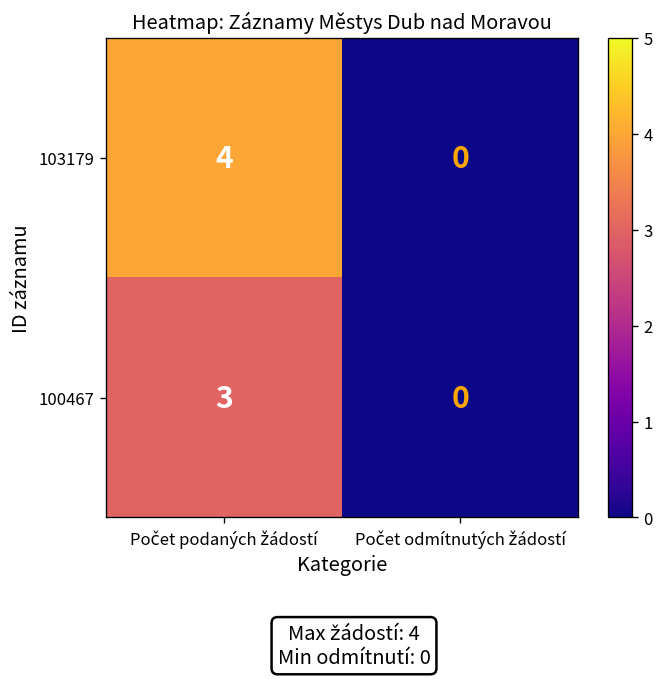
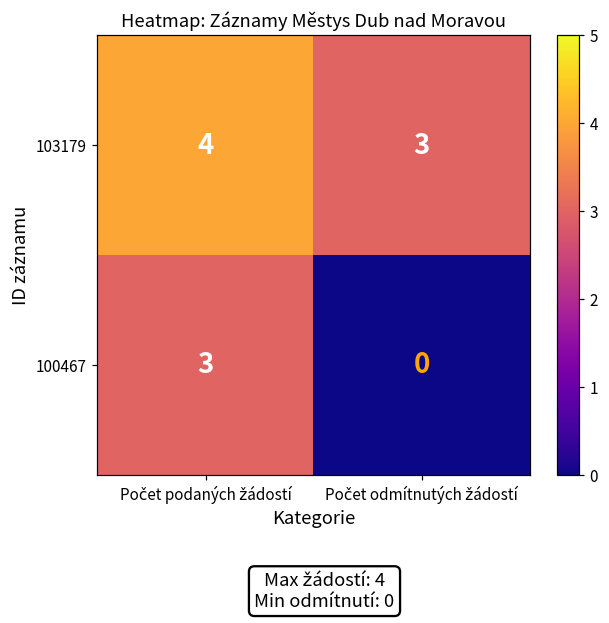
103179, Počet odmítnutých žádostí: 0 -> 3
